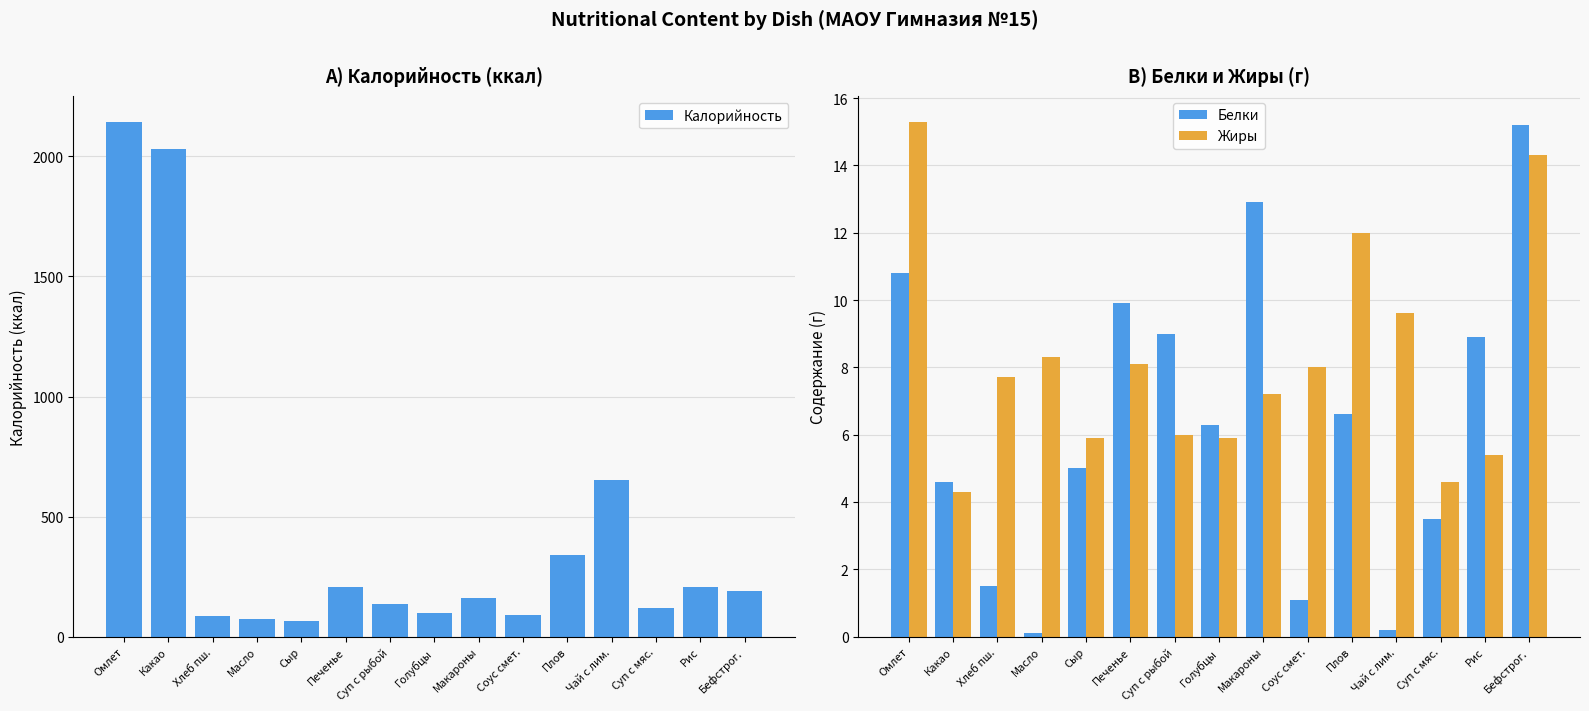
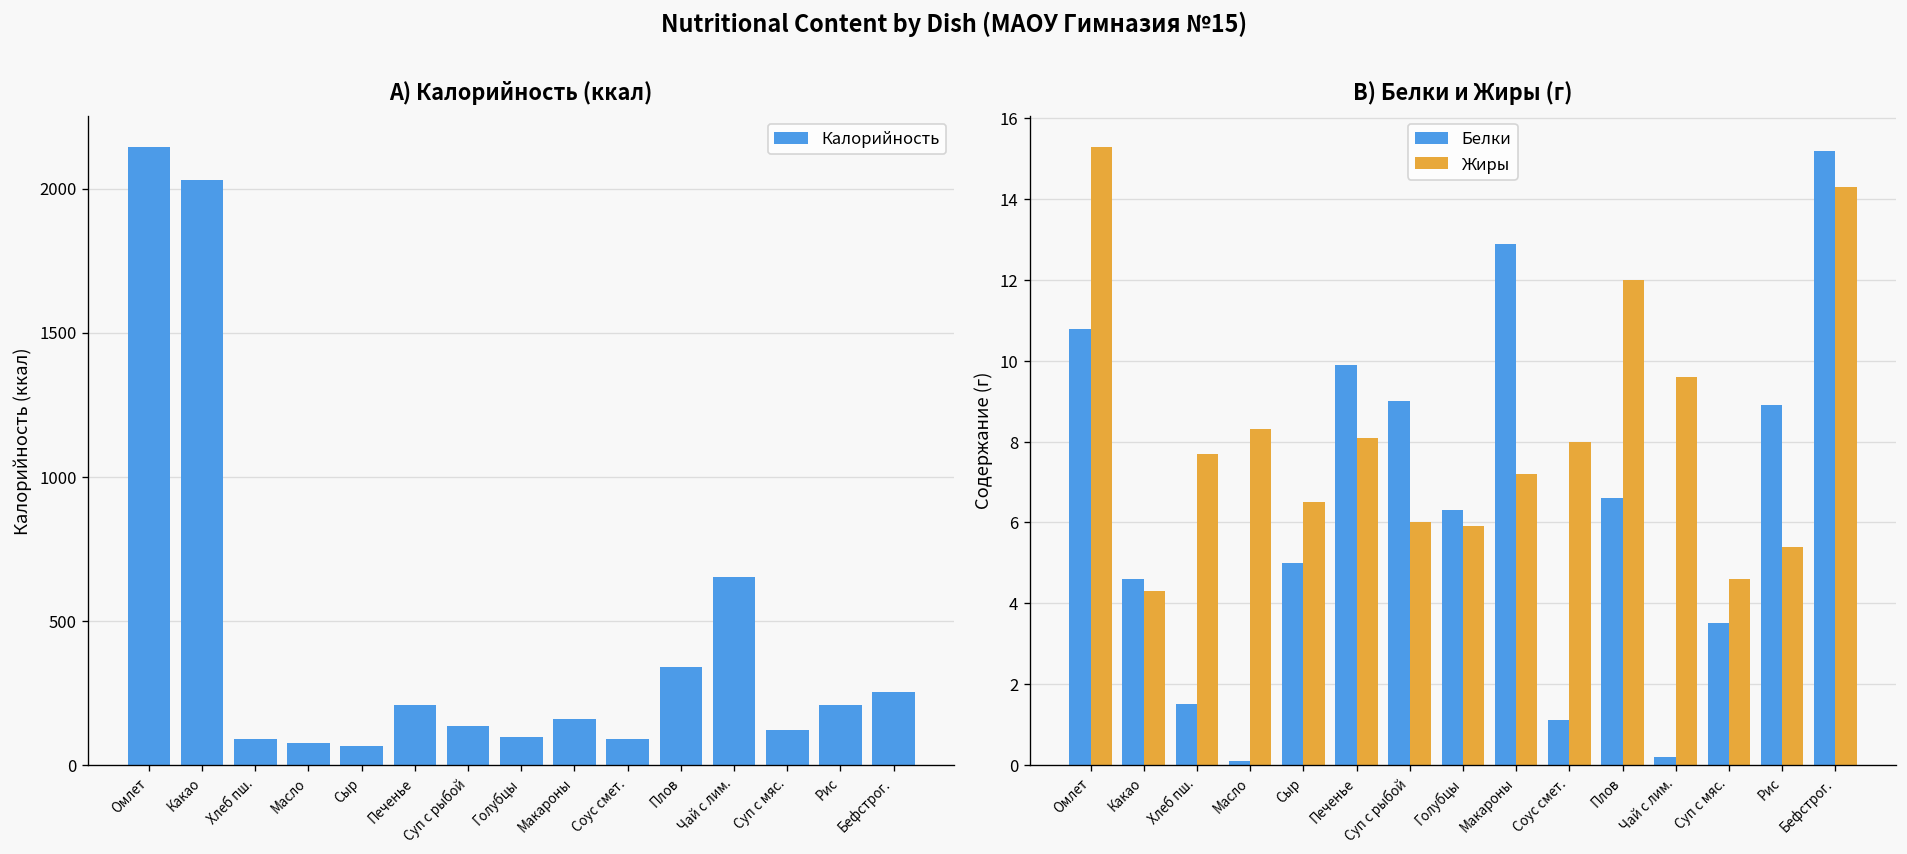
A) Калорийность (ккал), Бефстрог.: 190 -> 250
B) Белки и Жиры (г), Жиры, Сыр: 5.9 -> 6.5
